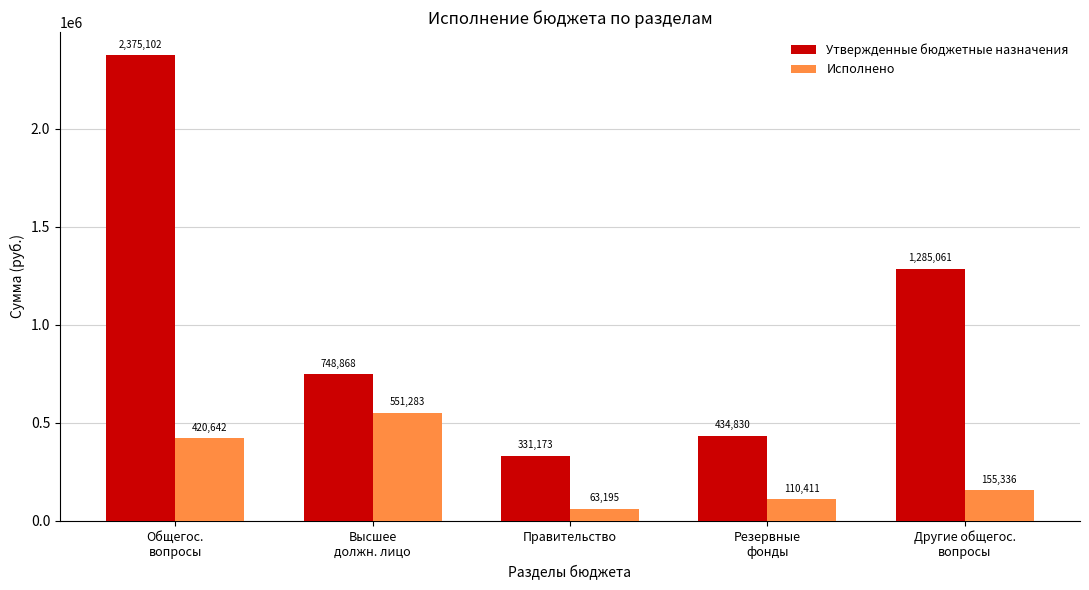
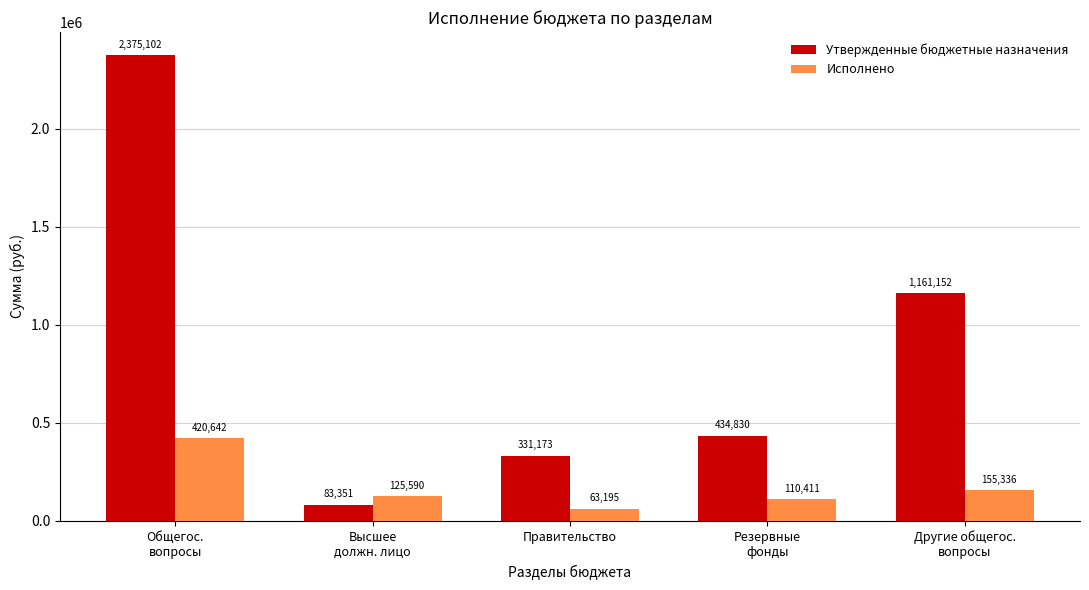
Утвержденные бюджетные назначения, Высшее должн. лицо: 748,868 -> 83,351
Исполнено, Высшее должн. лицо: 551,283 -> 125,590
Утвержденные бюджетные назначения, Другие общегос. вопросы: 1,285,061 -> 1,161,152
